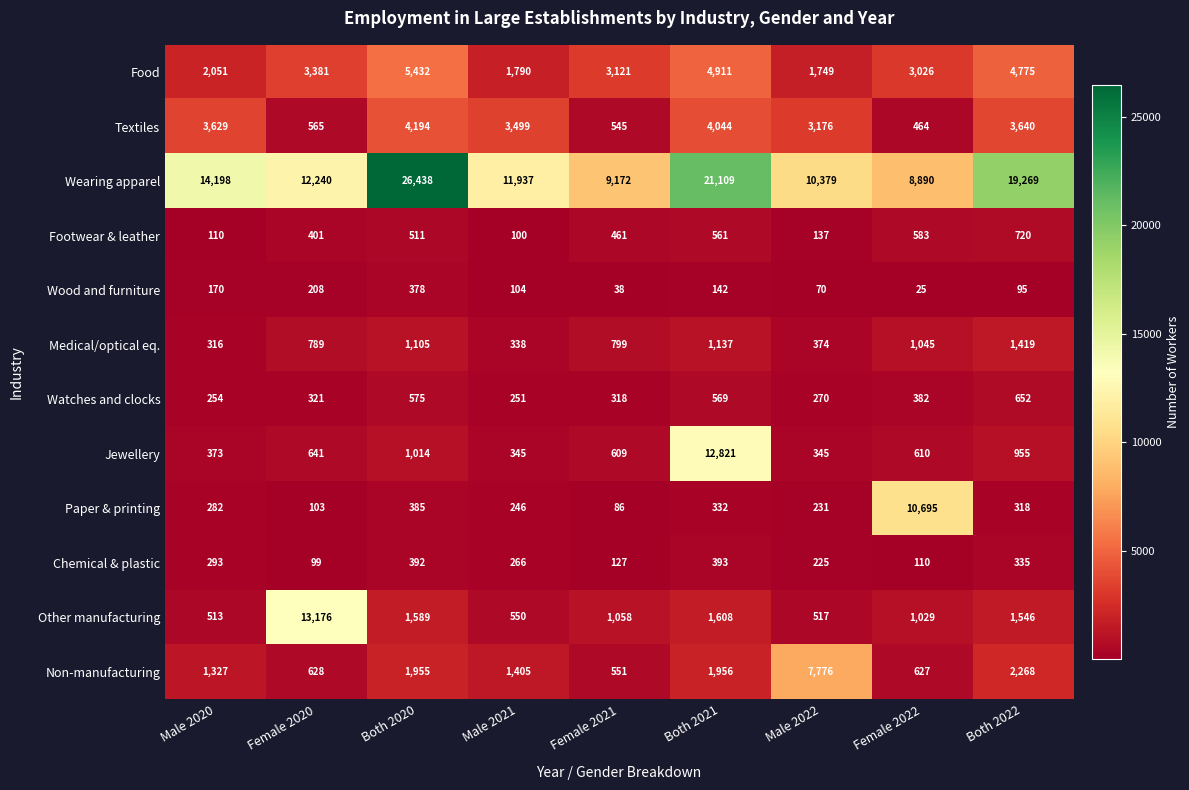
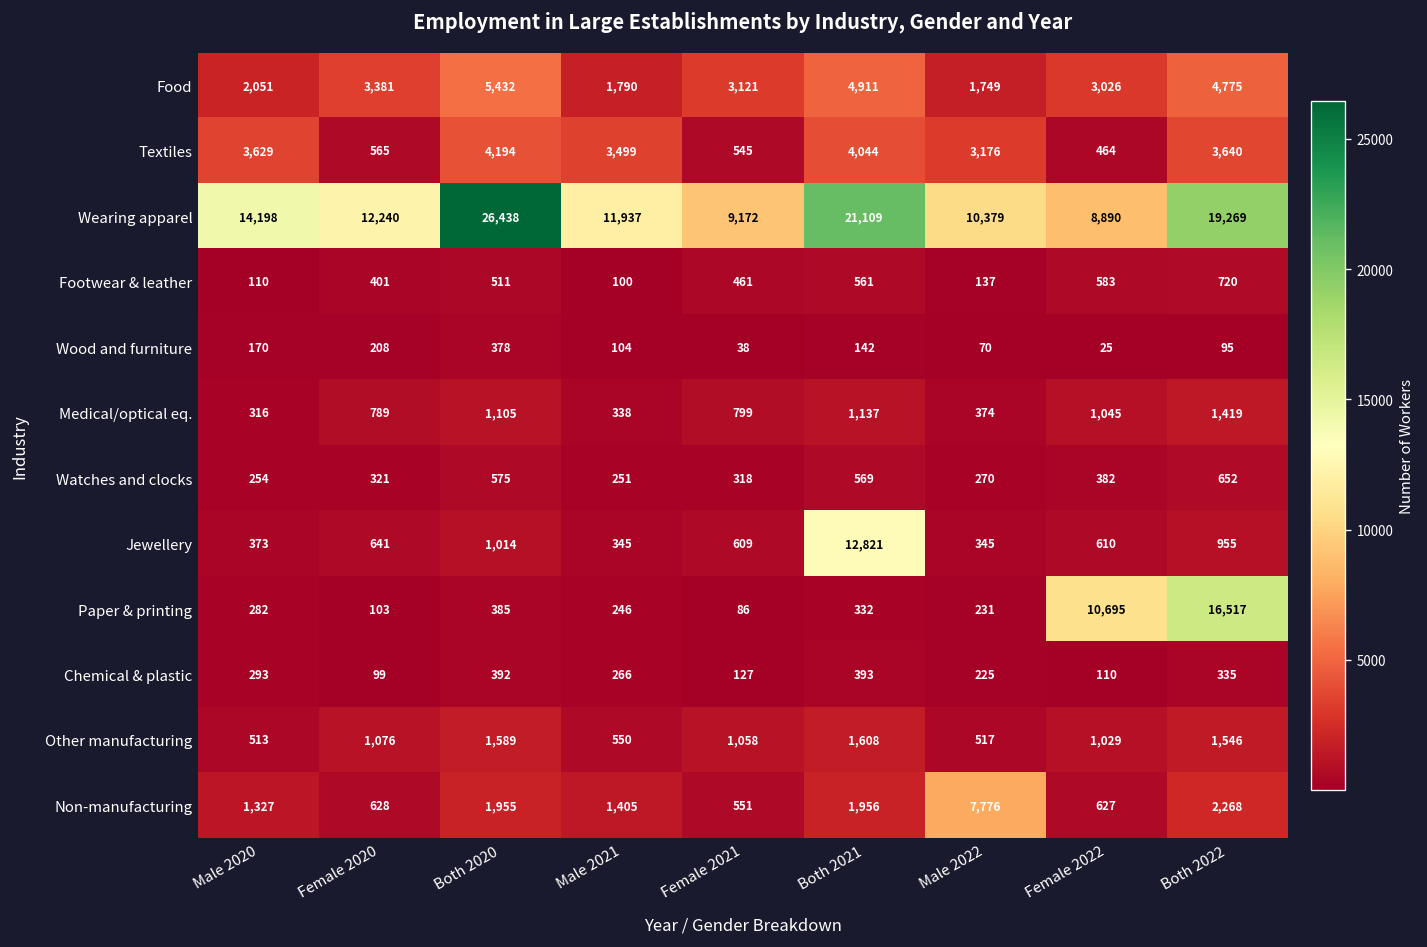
Paper & printing, Both 2022: 318 -> 16,517
Other manufacturing, Female 2020: 13,176 -> 1,076
